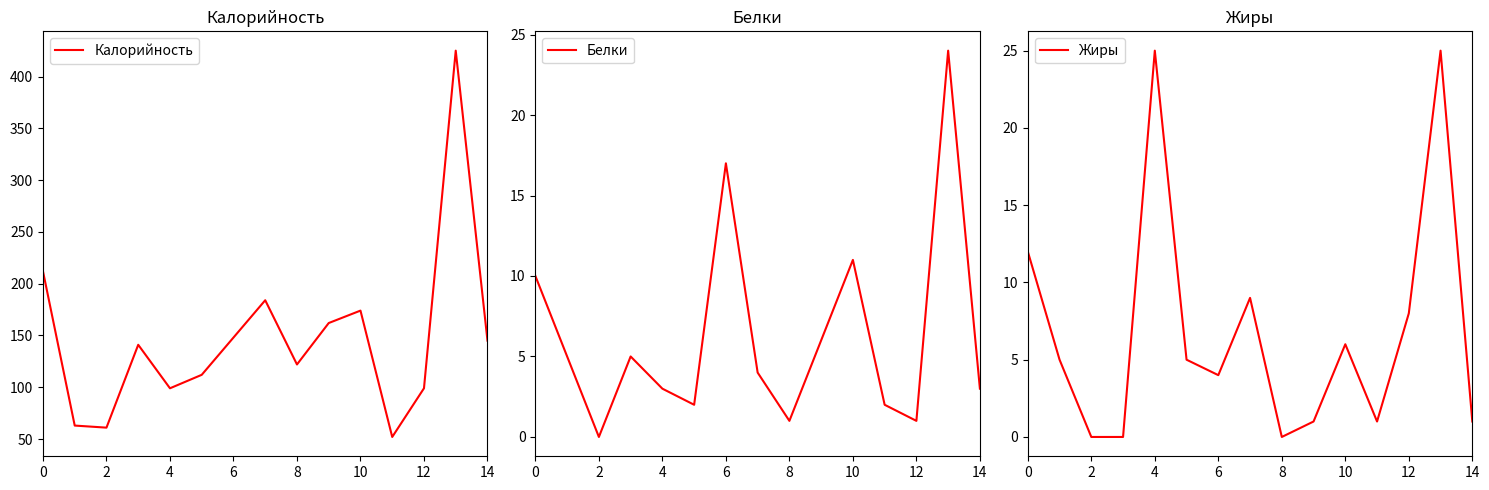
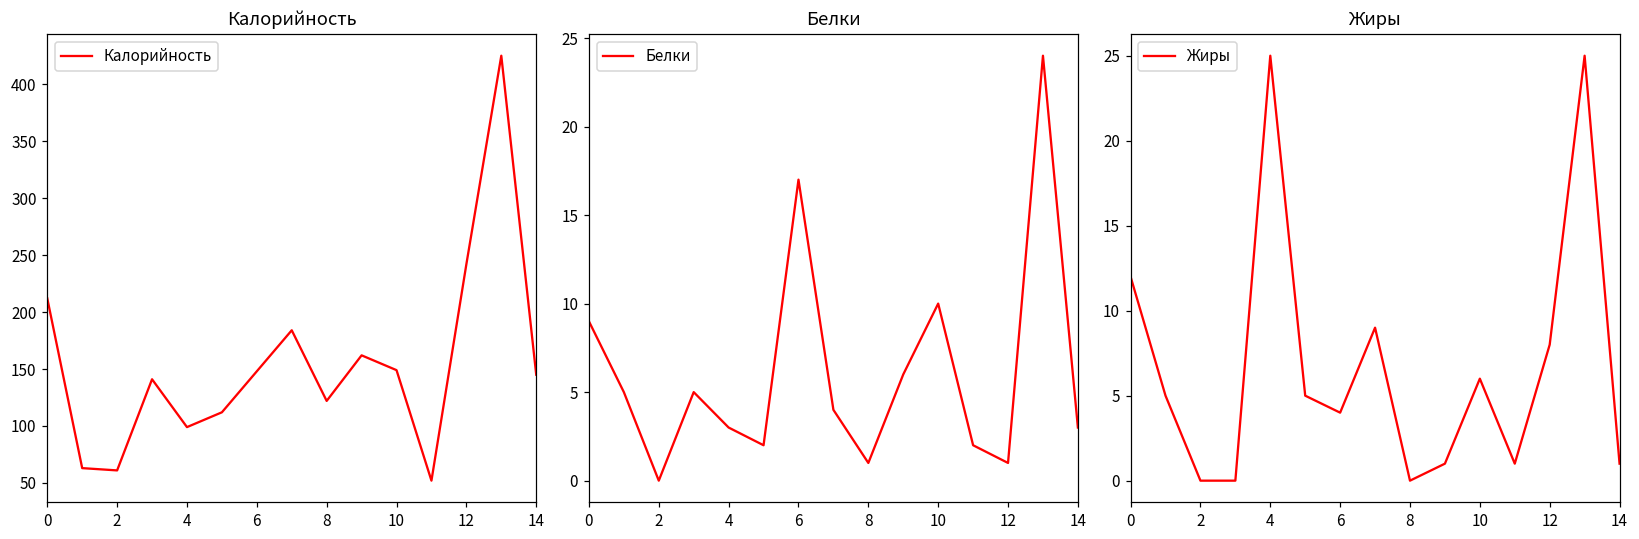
Калорийность, 10: 174 -> 149
Калорийность, 12: 99 -> 242
Белки, 0: 10 -> 9
Белки, 10: 11 -> 10
